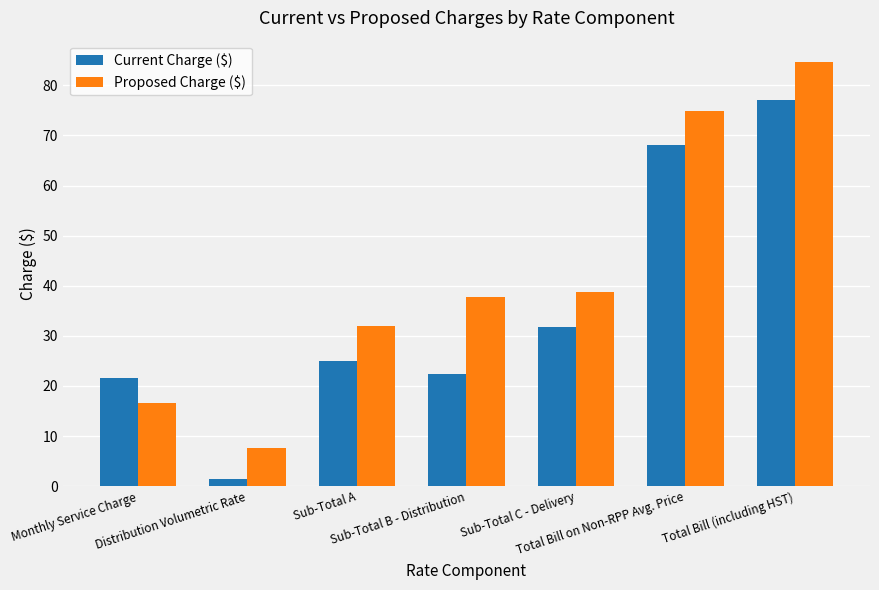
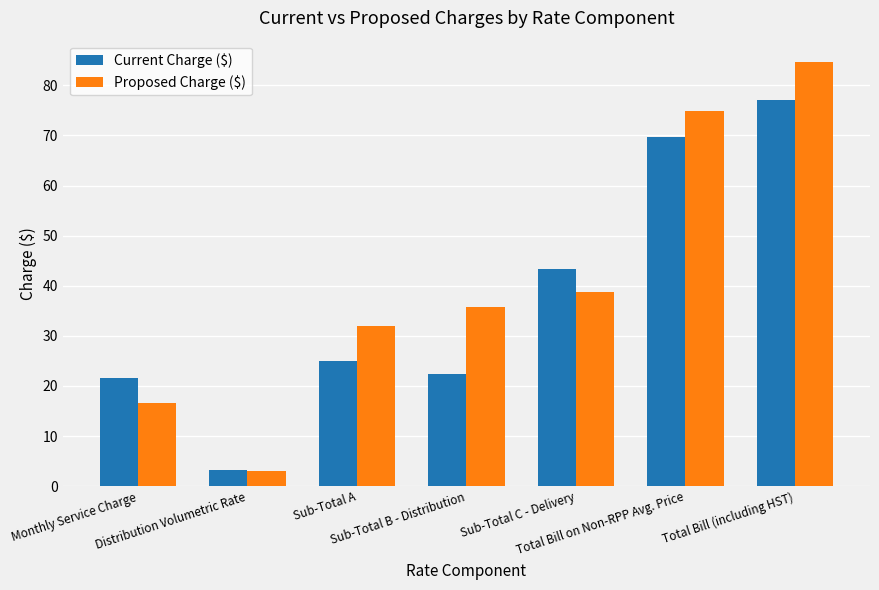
Current Charge ($), Distribution Volumetric Rate: 1 -> 3
Proposed Charge ($), Distribution Volumetric Rate: 8 -> 3
Proposed Charge ($), Sub-Total B - Distribution: 38 -> 36
Current Charge ($), Sub-Total C - Delivery: 32 -> 43
Current Charge ($), Total Bill on Non-RPP Avg. Price: 68 -> 70
